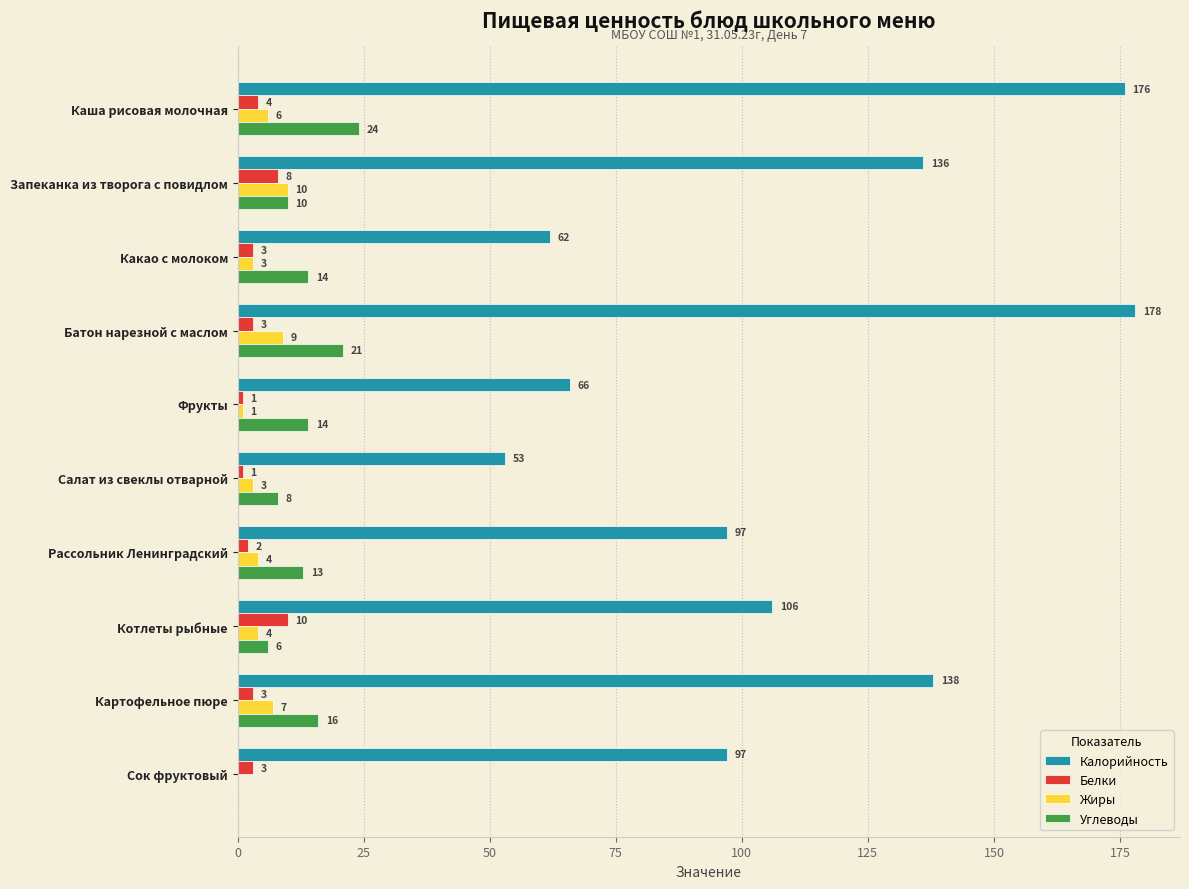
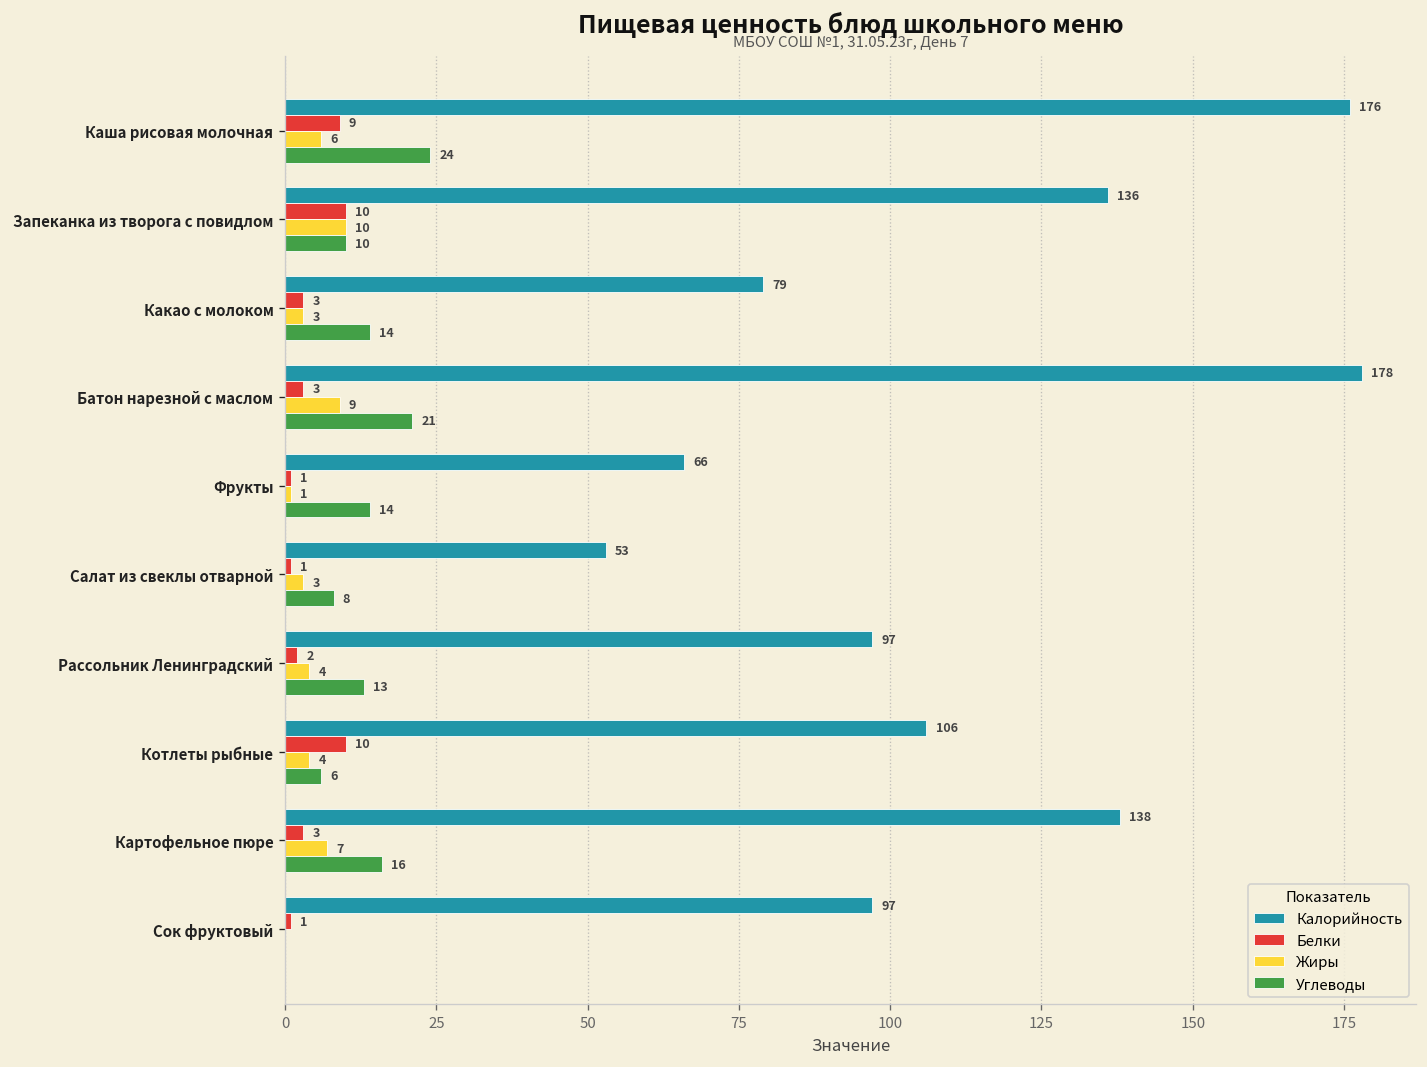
Белки, Каша рисовая молочная: 4 -> 9
Белки, Запеканка из творога с повидлом: 8 -> 10
Калорийность, Какао с молоком: 62 -> 79
Белки, Сок фруктовый: 3 -> 1
